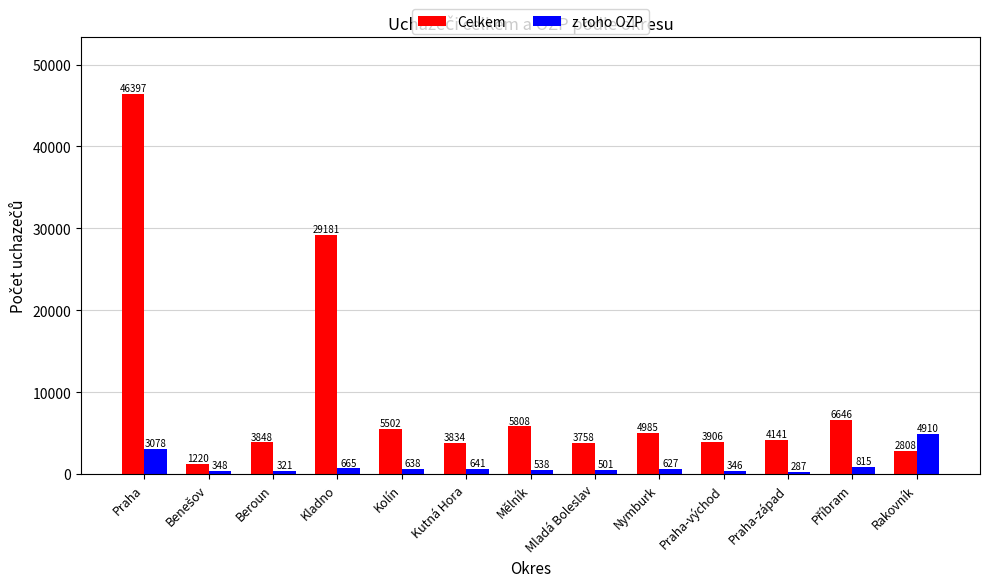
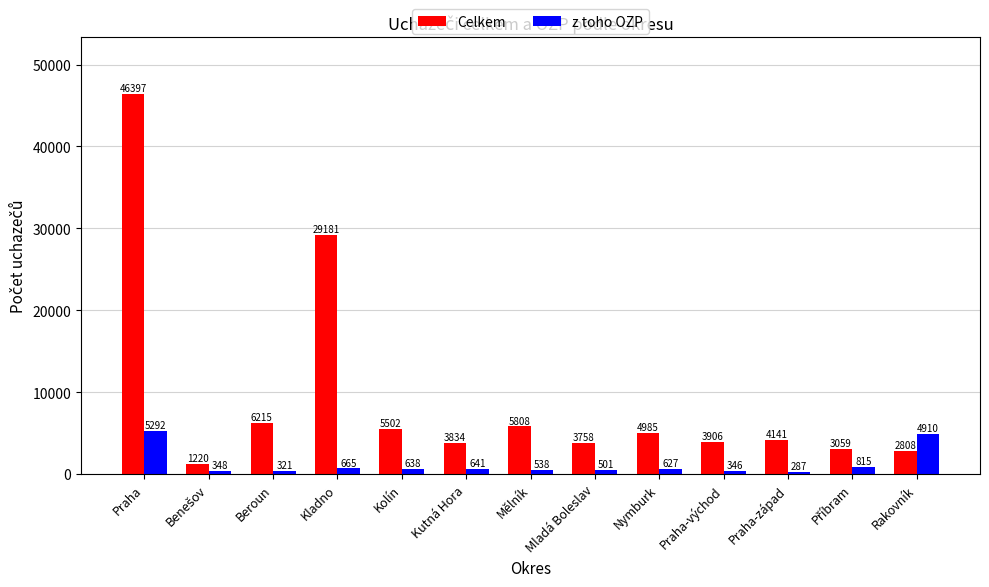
z toho OZP, Praha: 3078 -> 5292
Celkem, Beroun: 3848 -> 6215
Celkem, Příbram: 6646 -> 3059
